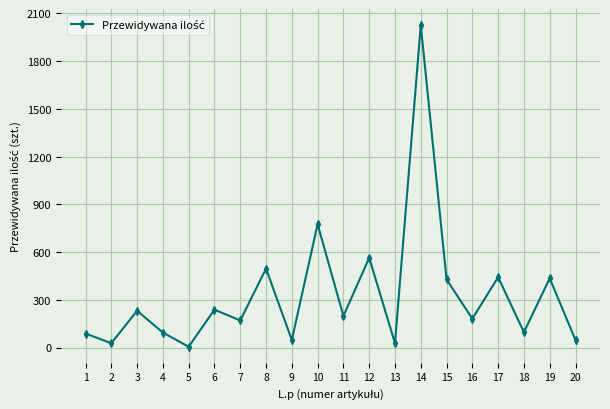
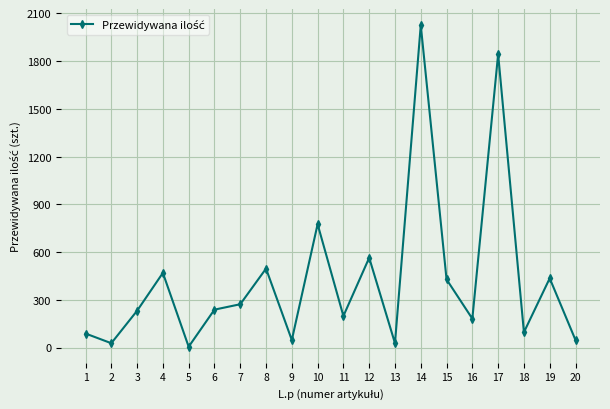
4: 90 -> 470
7: 170 -> 270
17: 440 -> 1840
